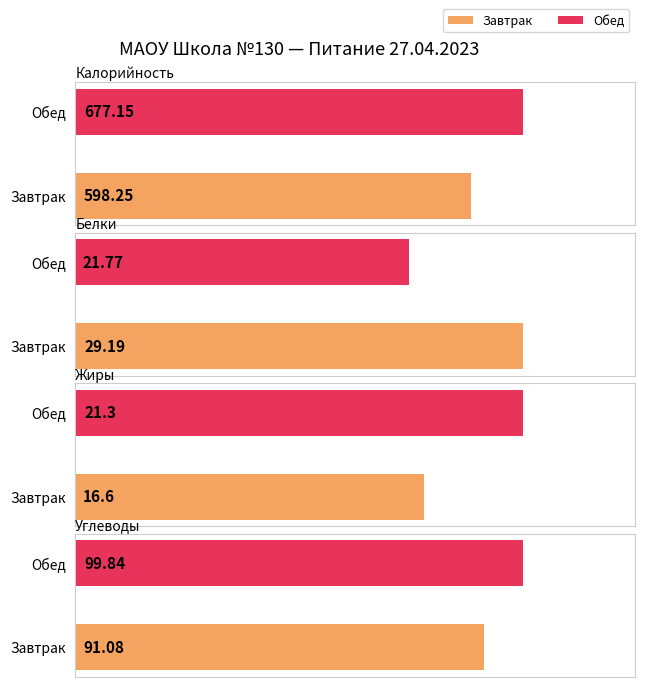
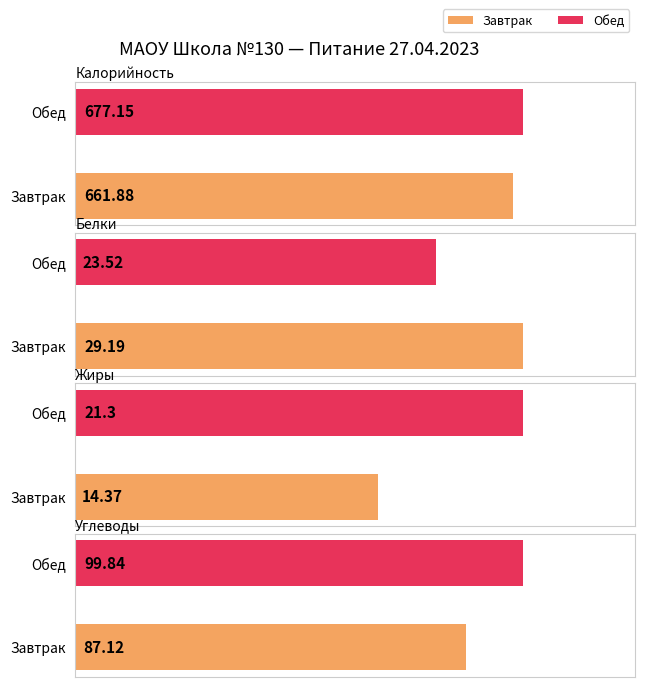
Калорийность, Завтрак: 598.25 -> 661.88
Белки, Обед: 21.77 -> 23.52
Жиры, Завтрак: 16.6 -> 14.37
Углеводы, Завтрак: 91.08 -> 87.12
